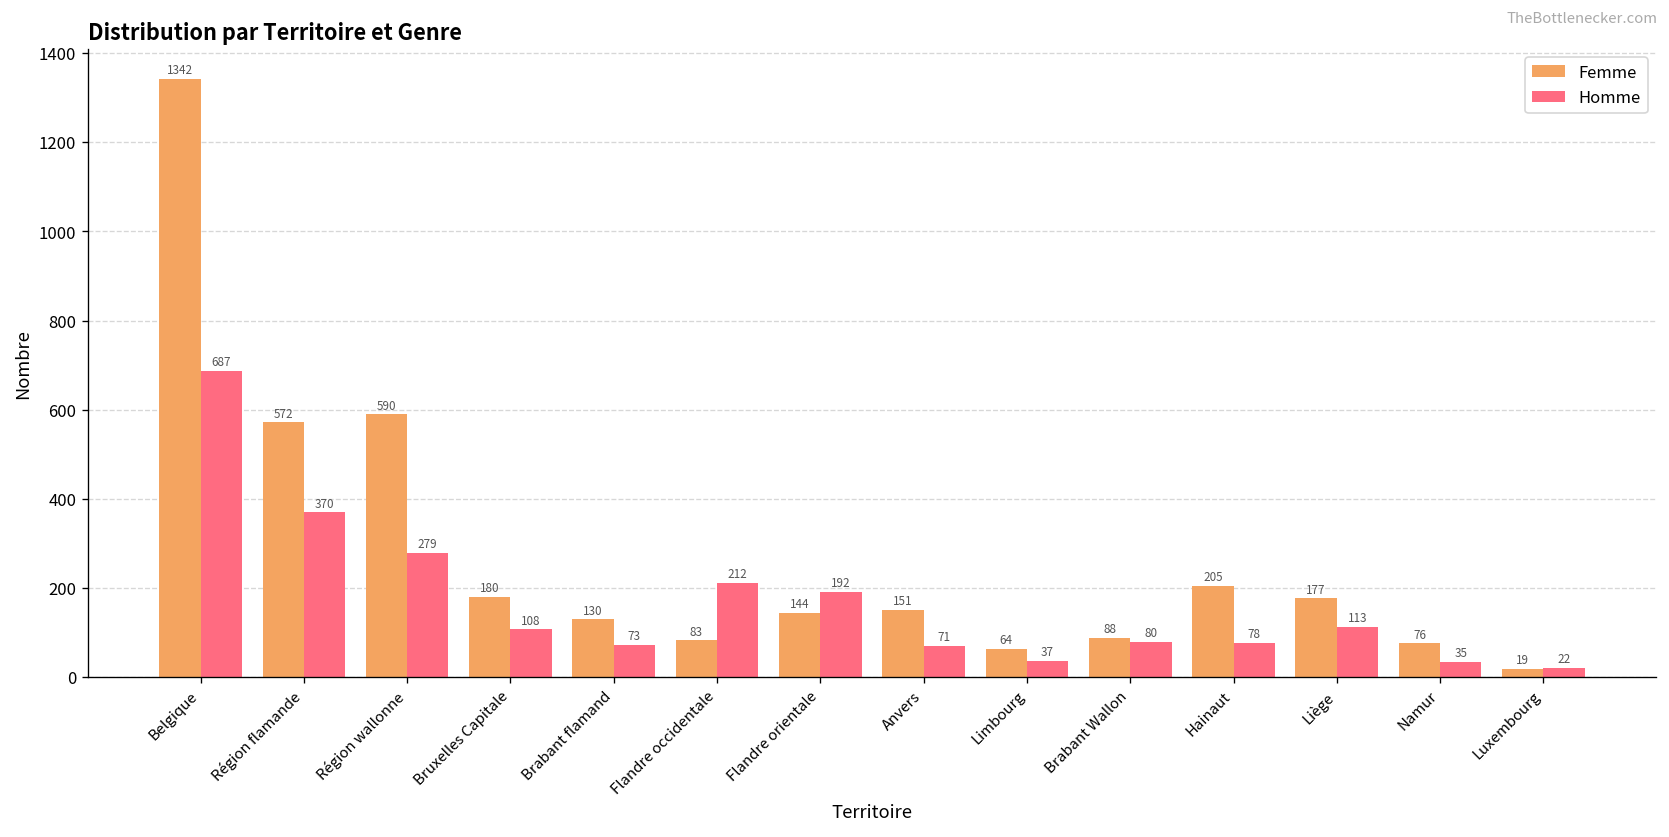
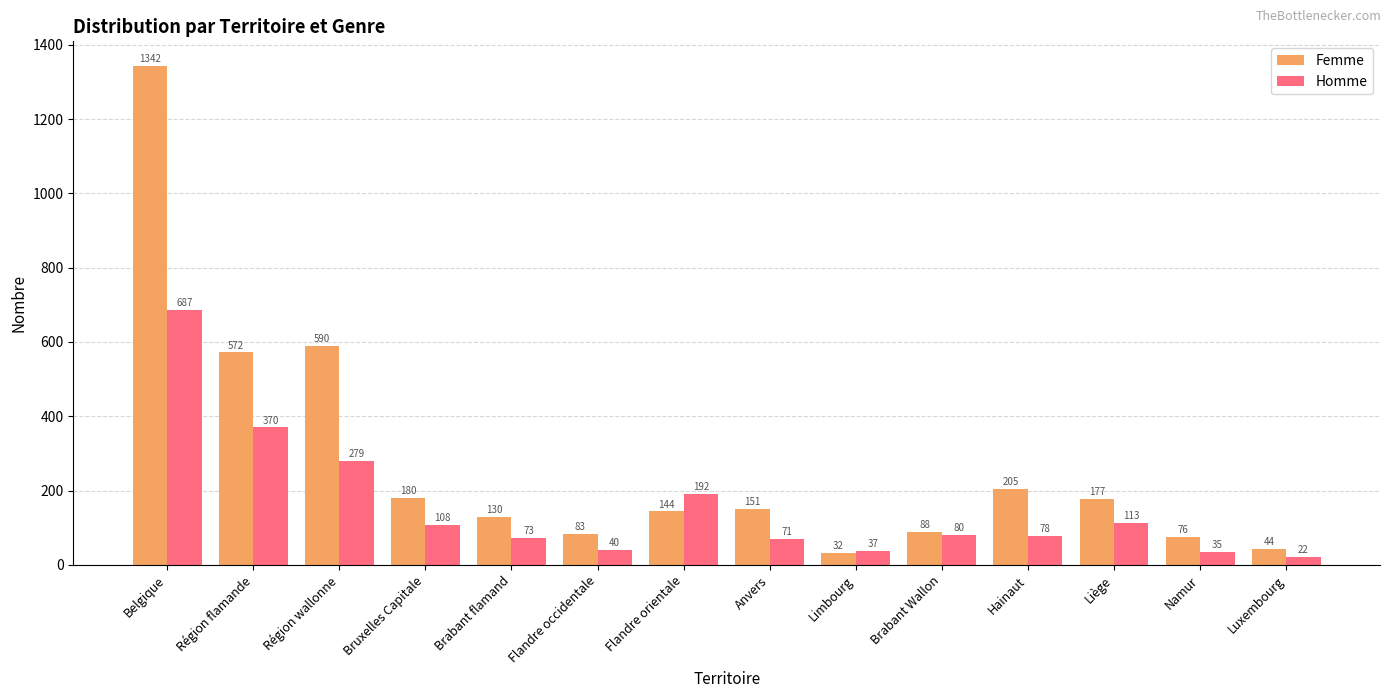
Homme, Flandre occidentale: 212 -> 40
Femme, Limbourg: 64 -> 32
Femme, Luxembourg: 19 -> 44
